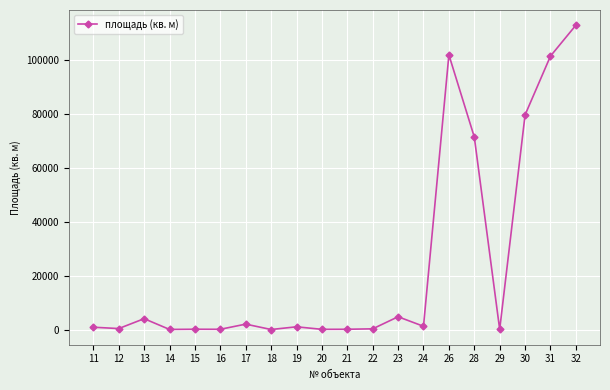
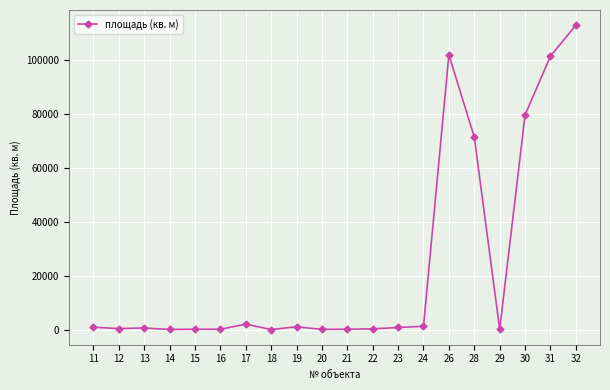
13: 4000 -> 1000
23: 5000 -> 1000
